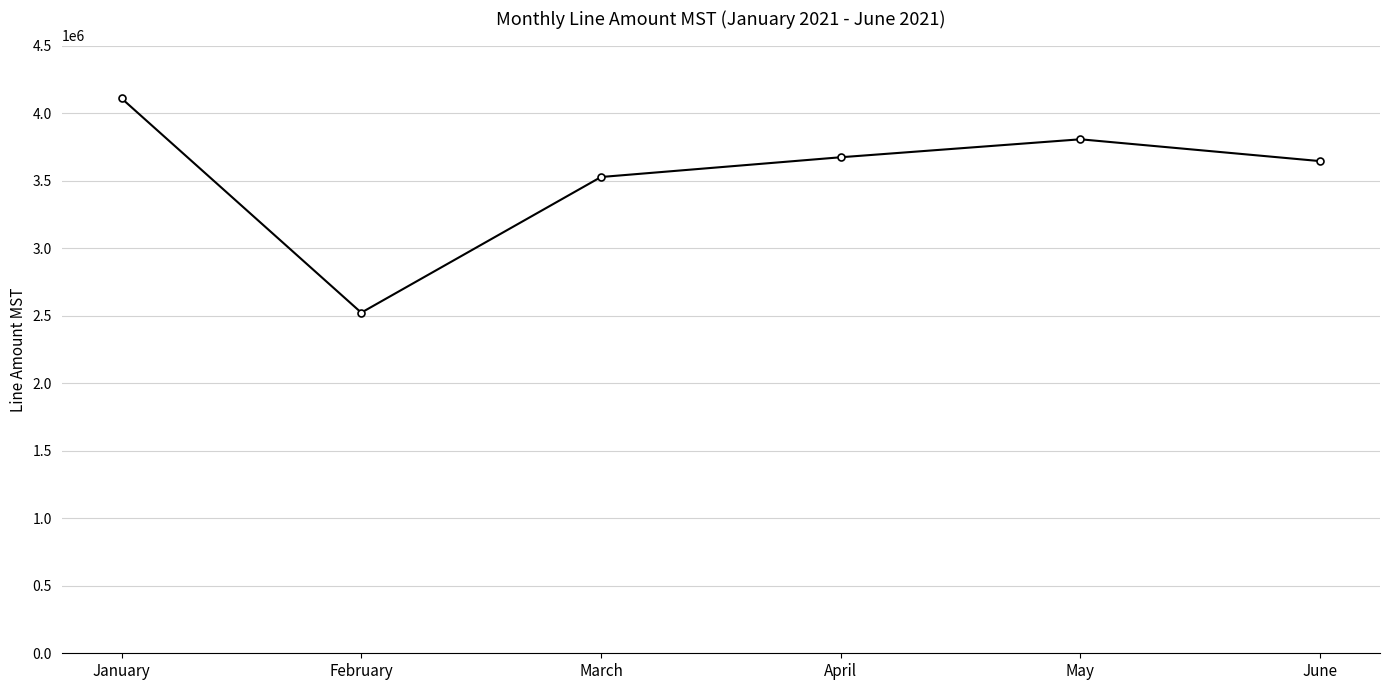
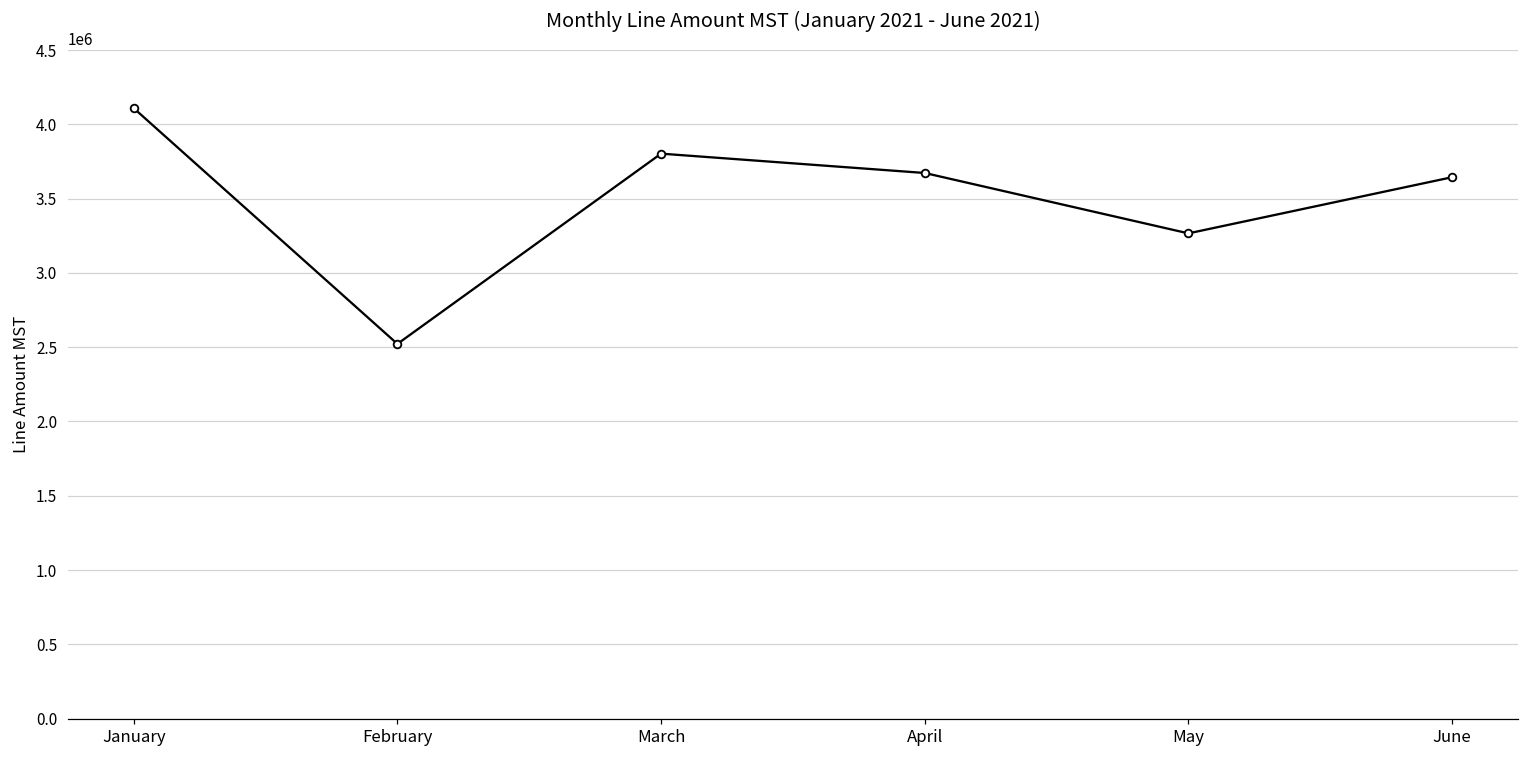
March: 3530000 -> 3800000
May: 3810000 -> 3270000
